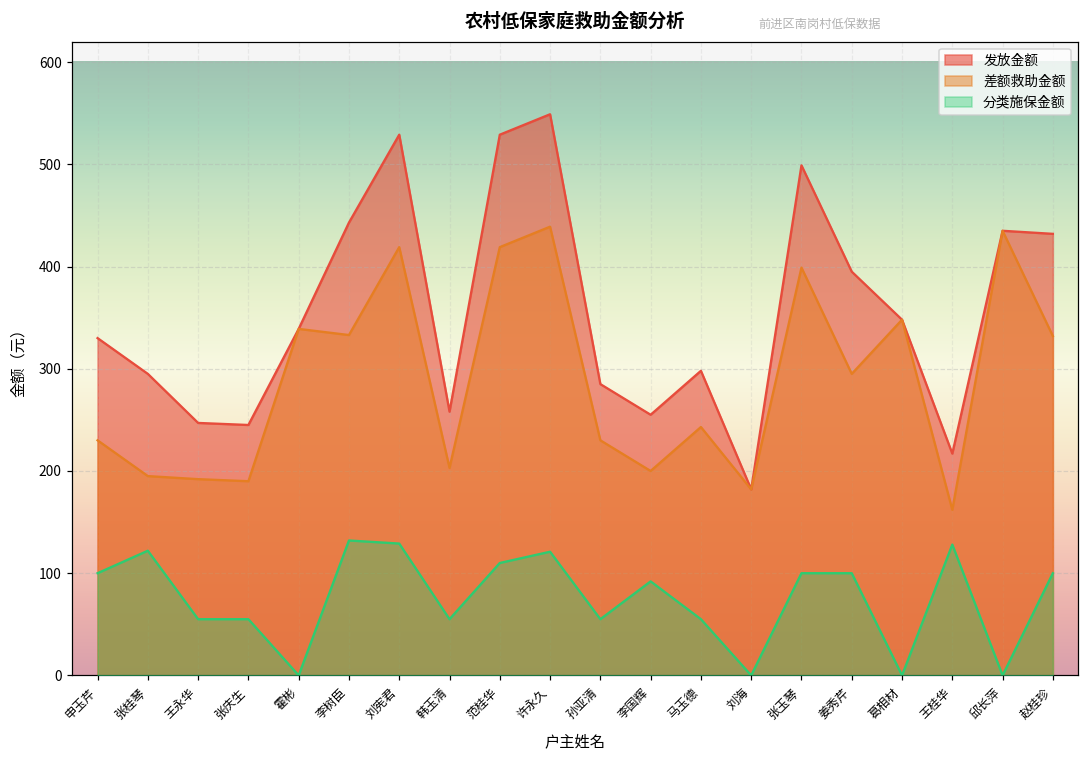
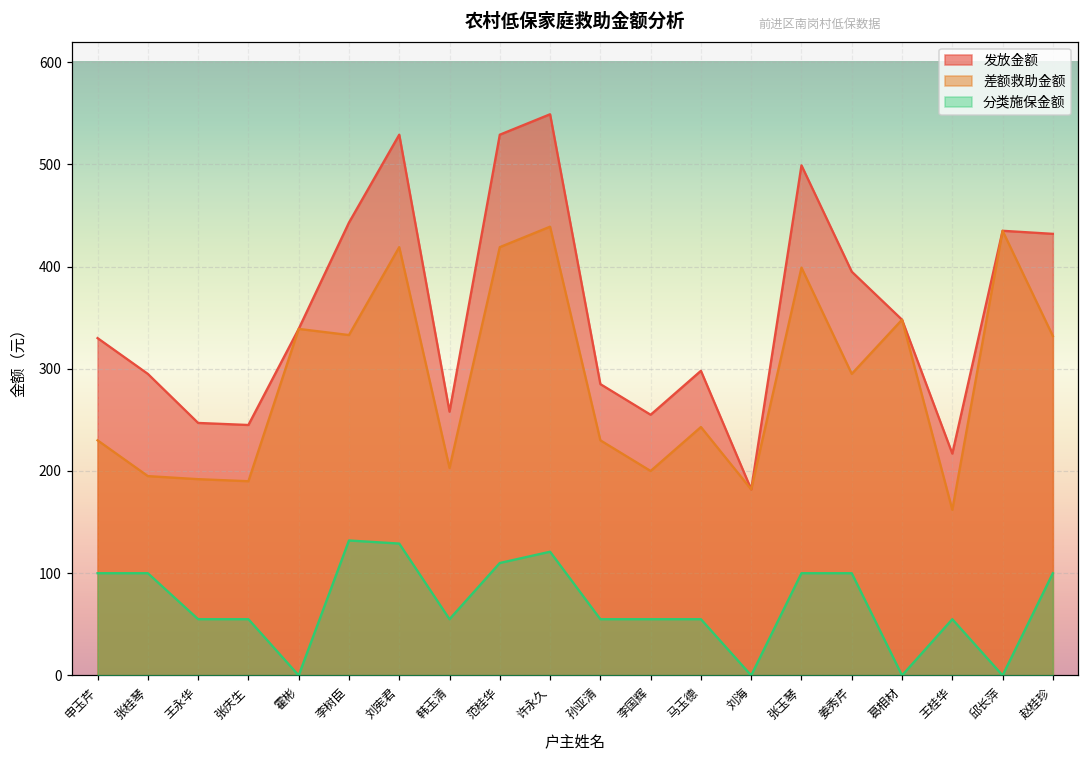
分类施保金额, 张桂琴: 120 -> 100
分类施保金额, 李国辉: 90 -> 60
分类施保金额, 王桂华: 130 -> 60
